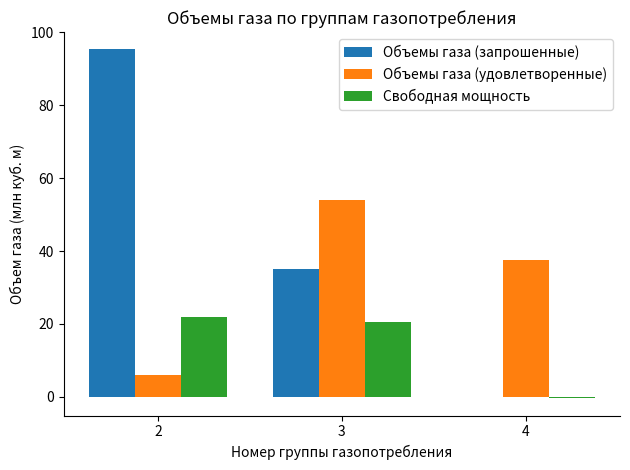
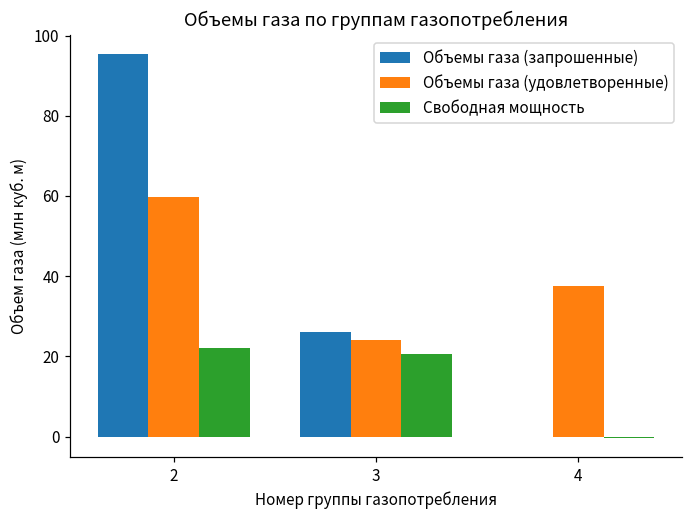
Объемы газа (удовлетворенные), 2: 6 -> 60
Объемы газа (запрошенные), 3: 35 -> 26
Объемы газа (удовлетворенные), 3: 54 -> 24
